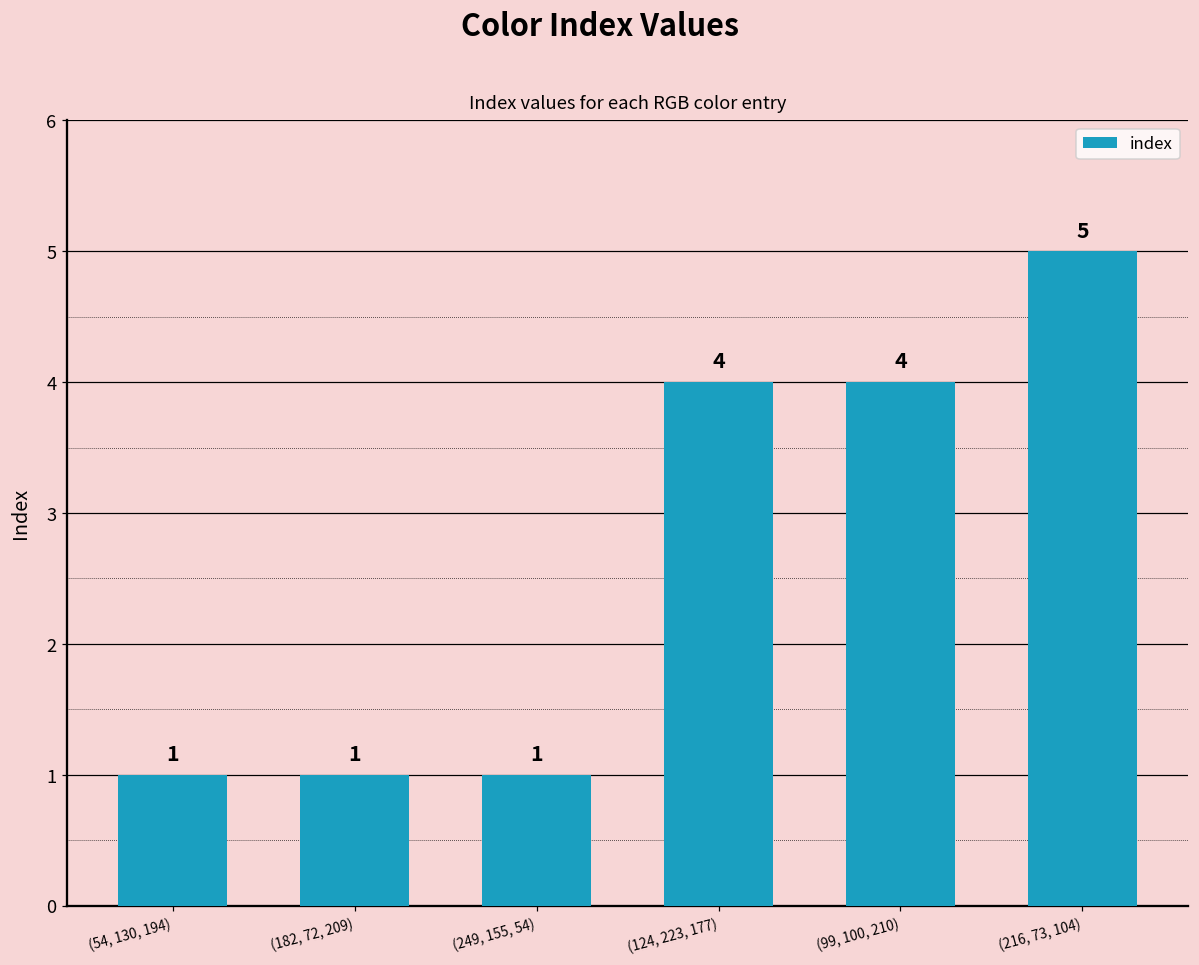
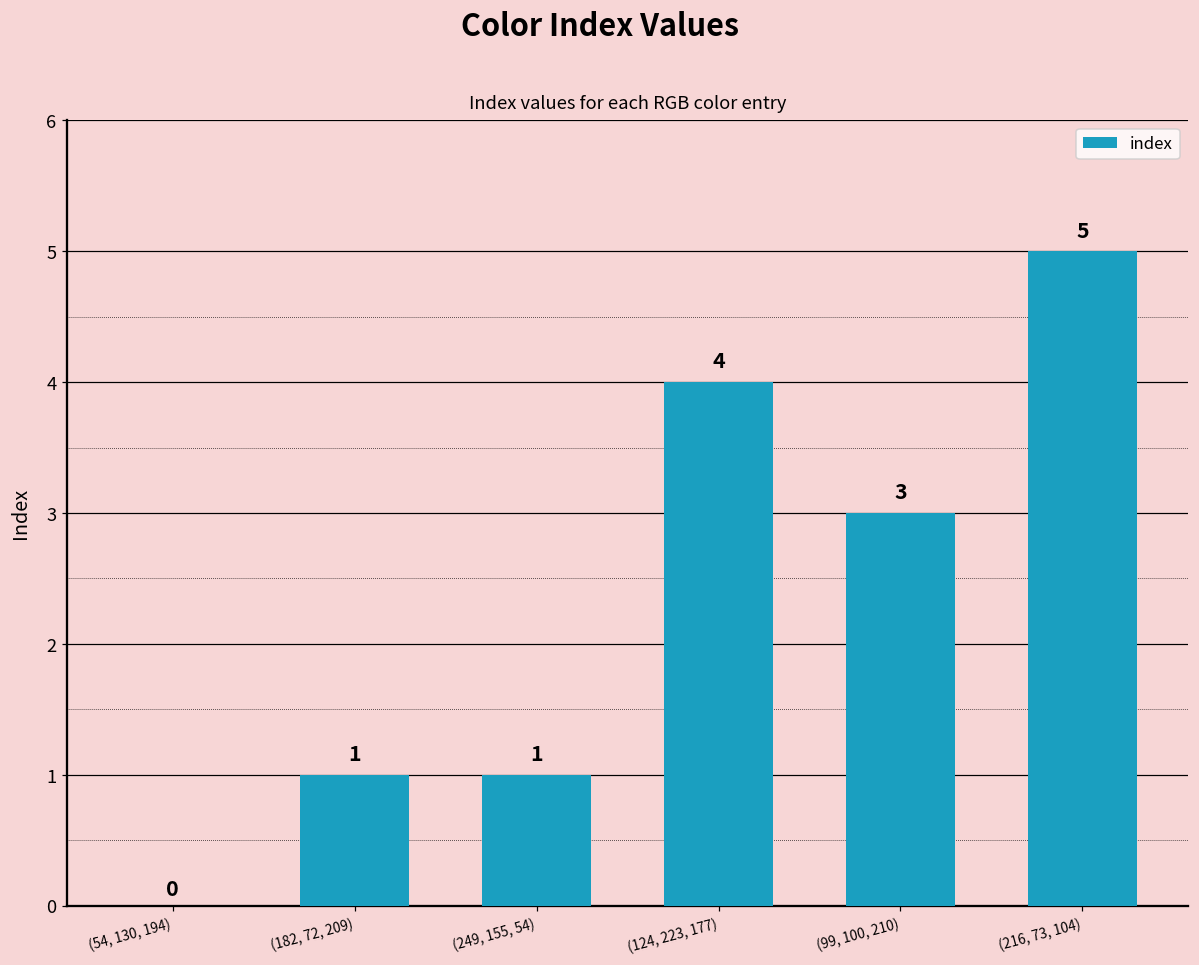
(54, 130, 194): 1 -> 0
(99, 100, 210): 4 -> 3
